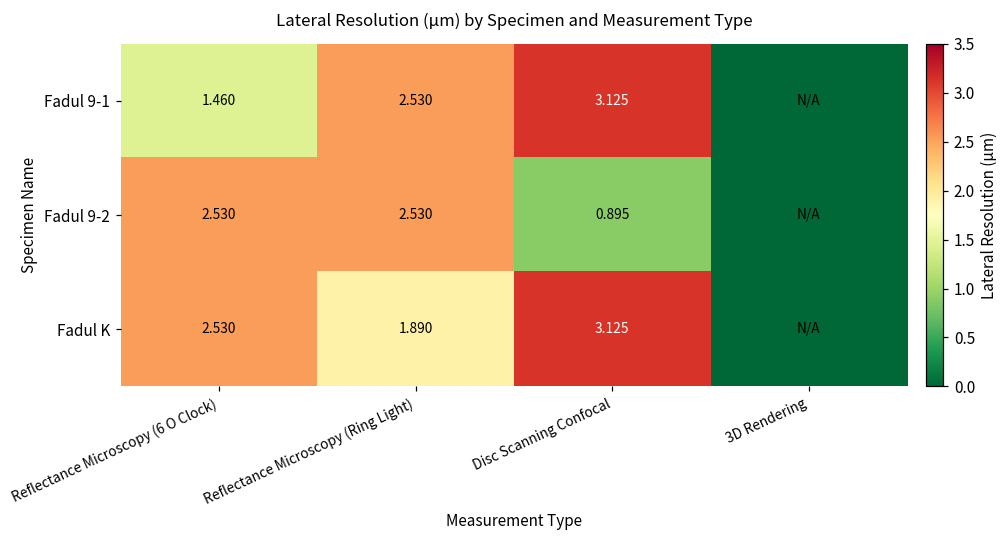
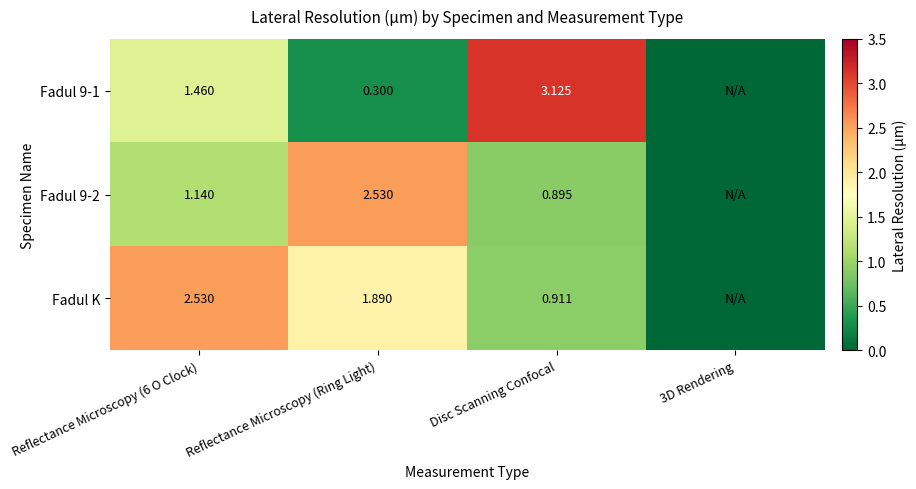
Fadul 9-1, Reflectance Microscopy (Ring Light): 2.530 -> 0.300
Fadul 9-2, Reflectance Microscopy (6 O Clock): 2.530 -> 1.140
Fadul K, Disc Scanning Confocal: 3.125 -> 0.911
